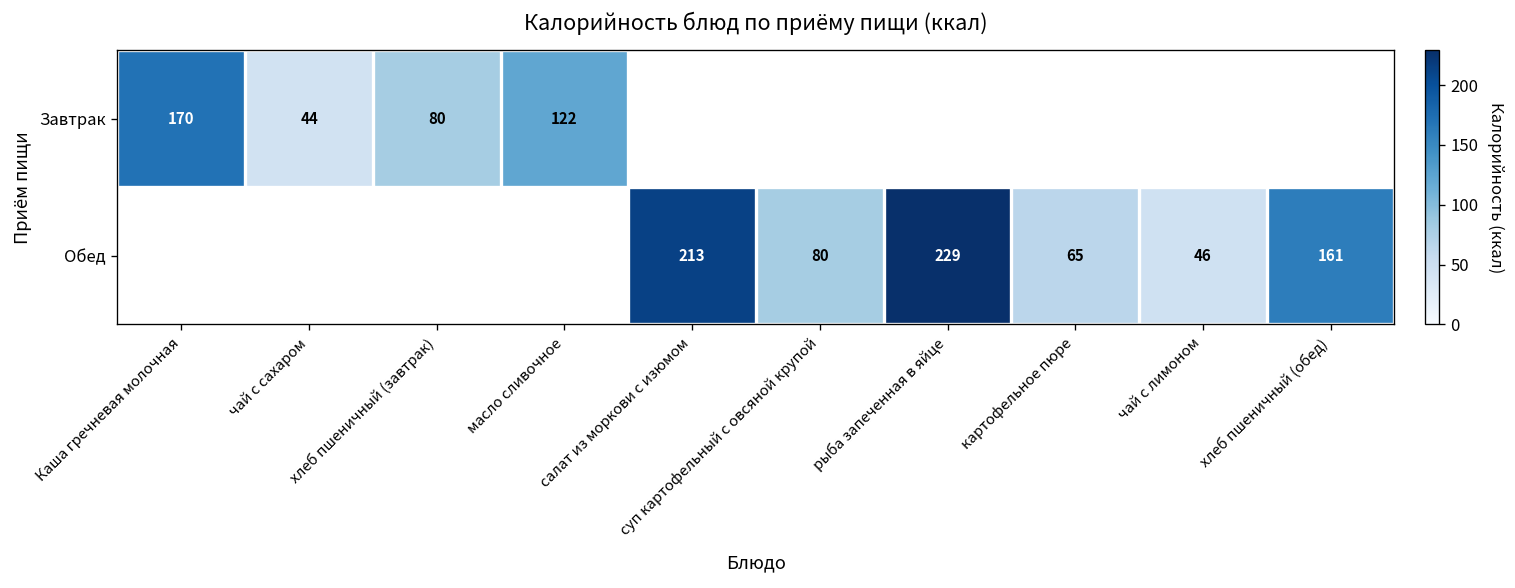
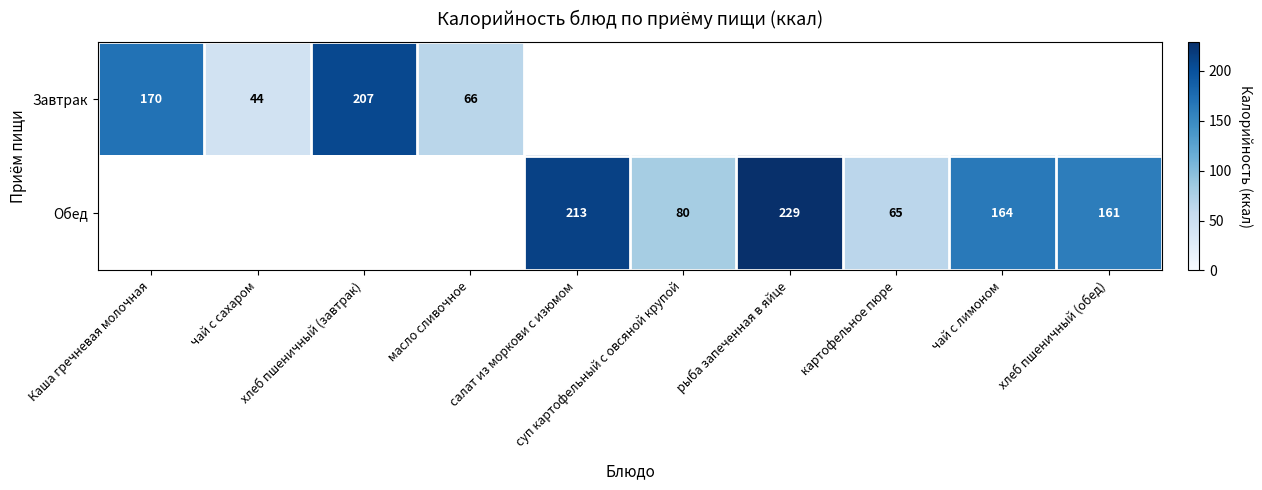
Завтрак, хлеб пшеничный (завтрак): 80 -> 207
Завтрак, масло сливочное: 122 -> 66
Обед, чай с лимоном: 46 -> 164
